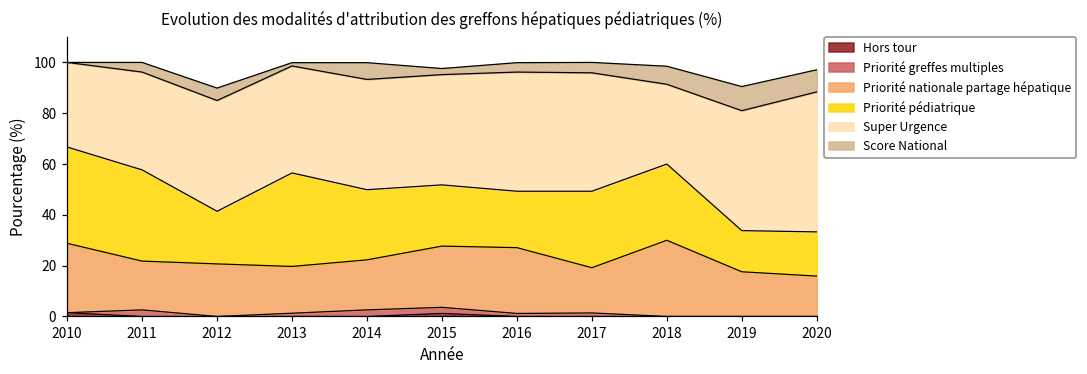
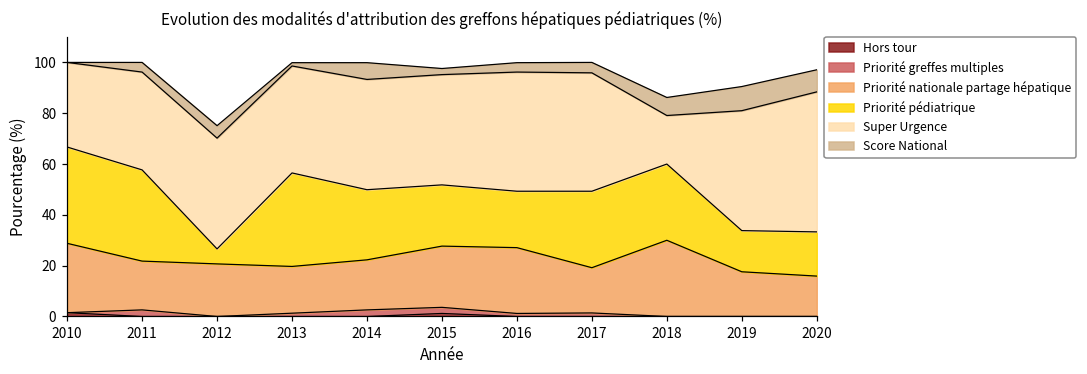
Priorité pédiatrique, 2012: 21 -> 6
Super Urgence, 2018: 31 -> 19
